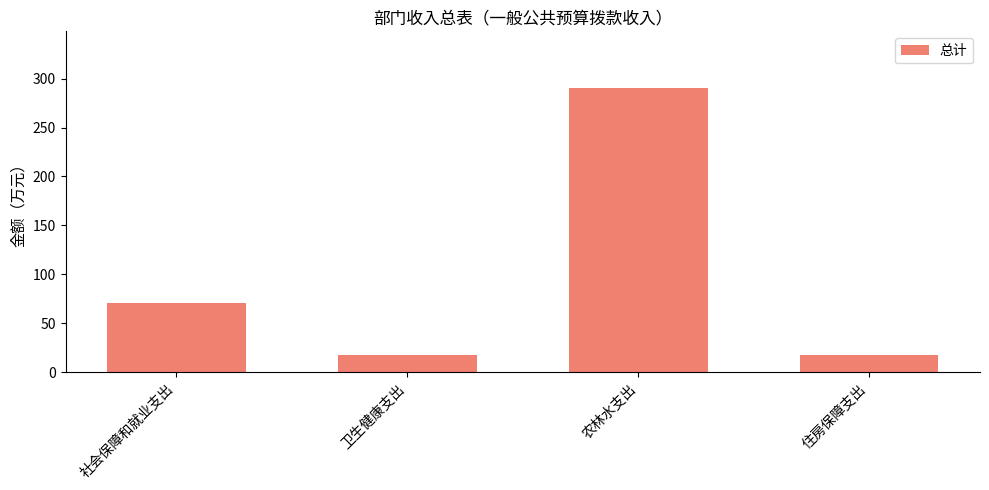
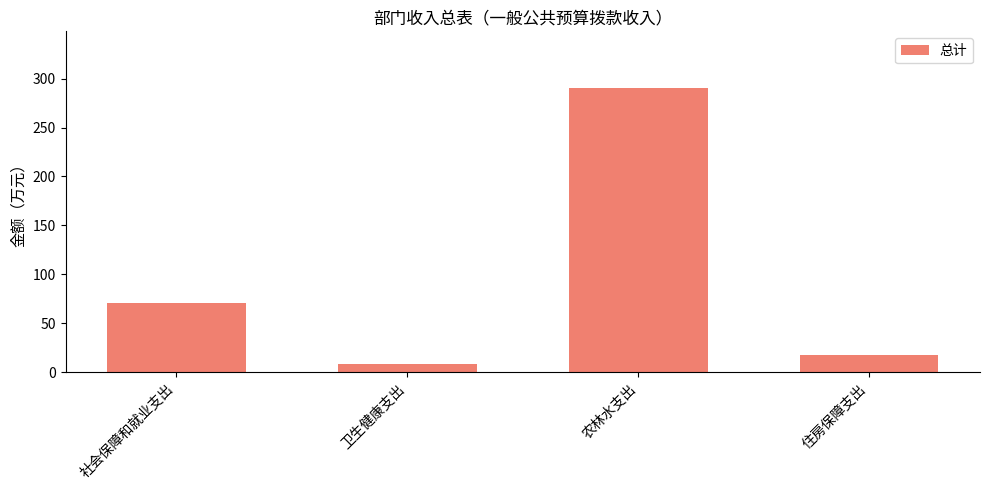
卫生健康支出: 20 -> 10
